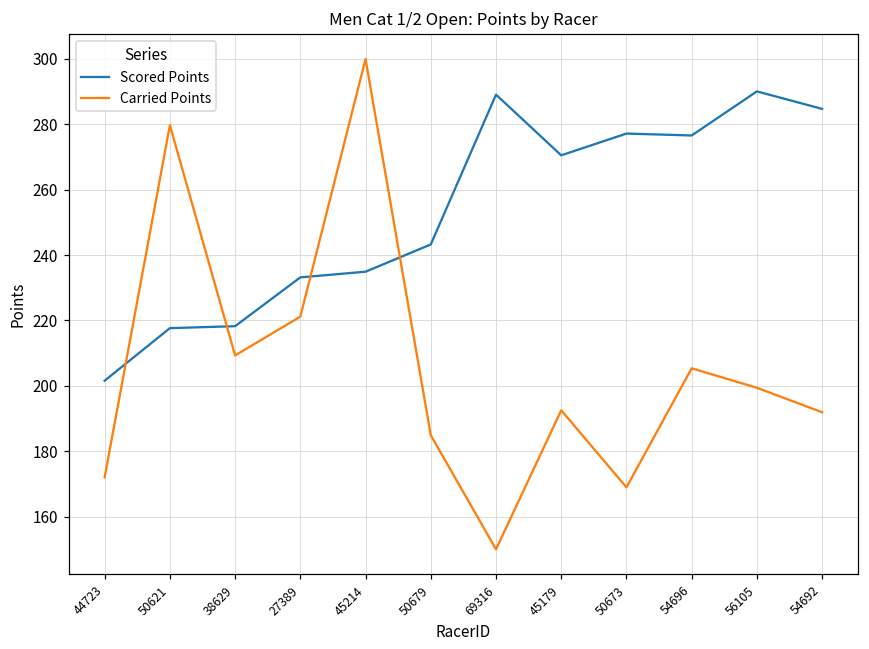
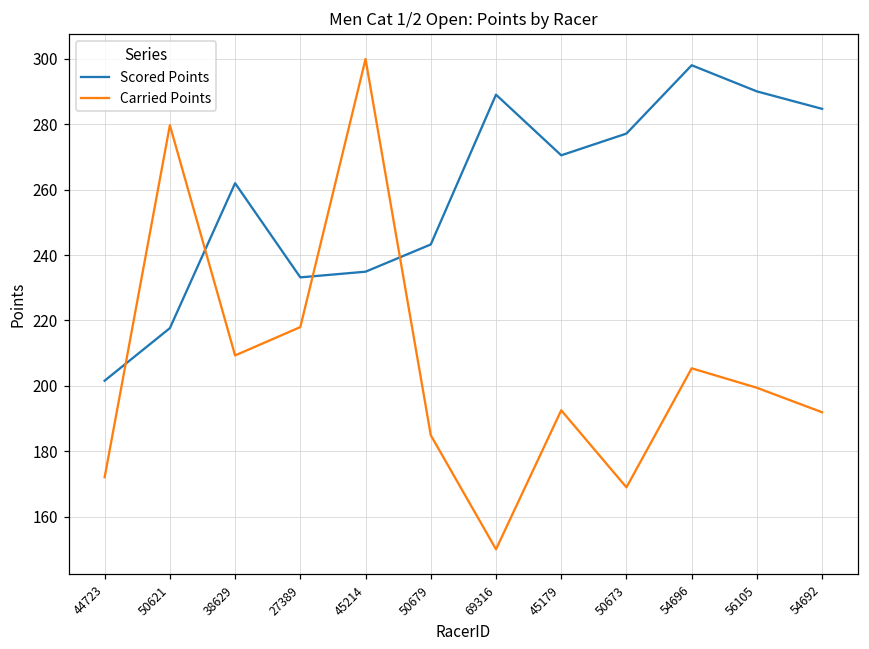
Scored Points, 38629: 218 -> 262
Carried Points, 27389: 221 -> 218
Scored Points, 54696: 277 -> 298
